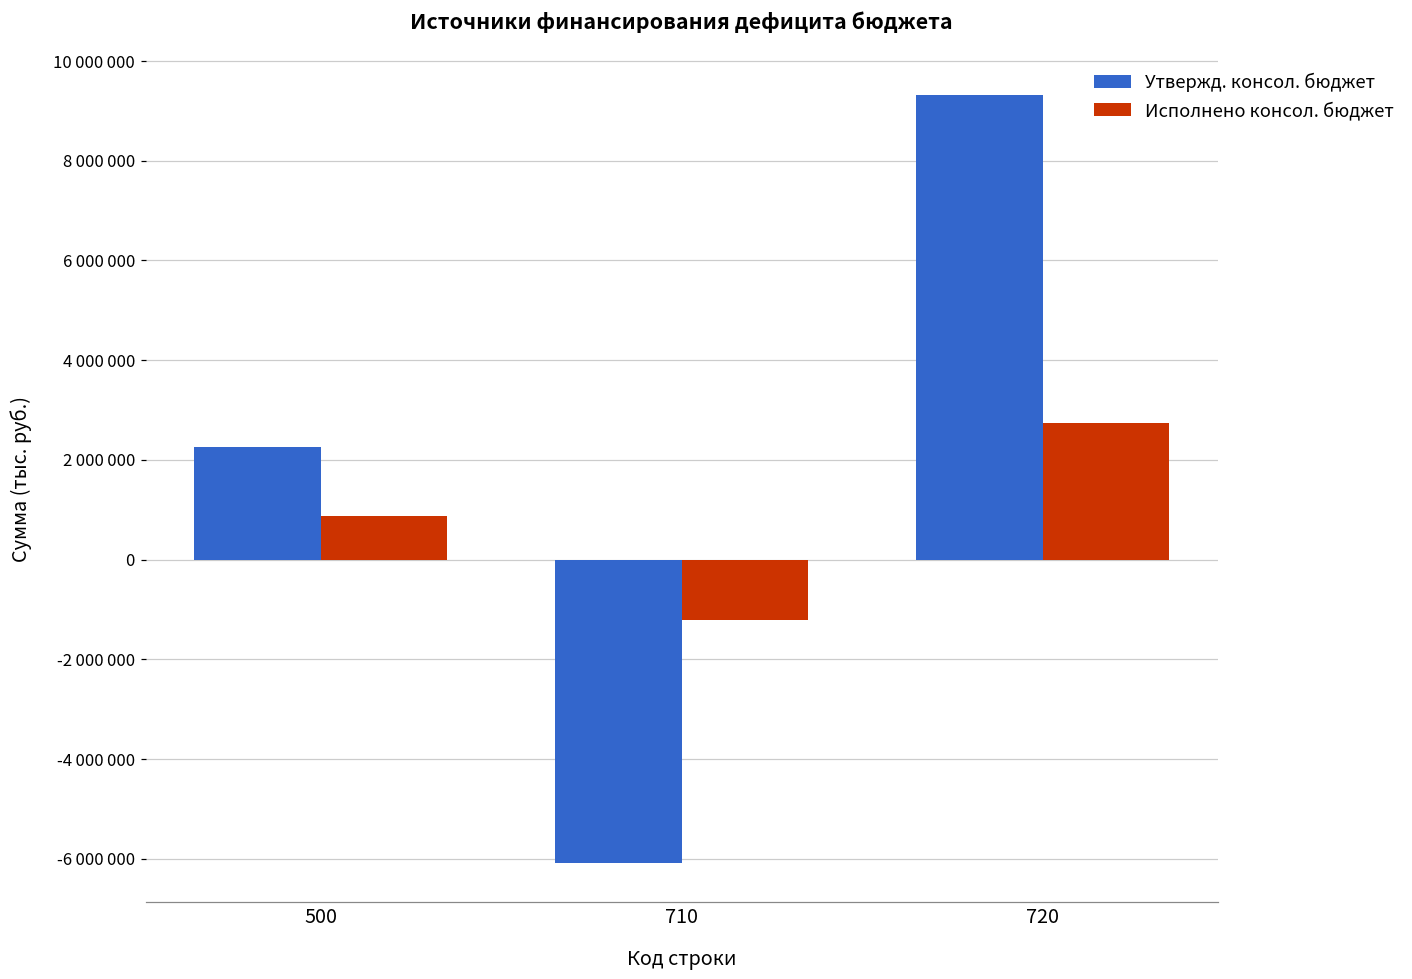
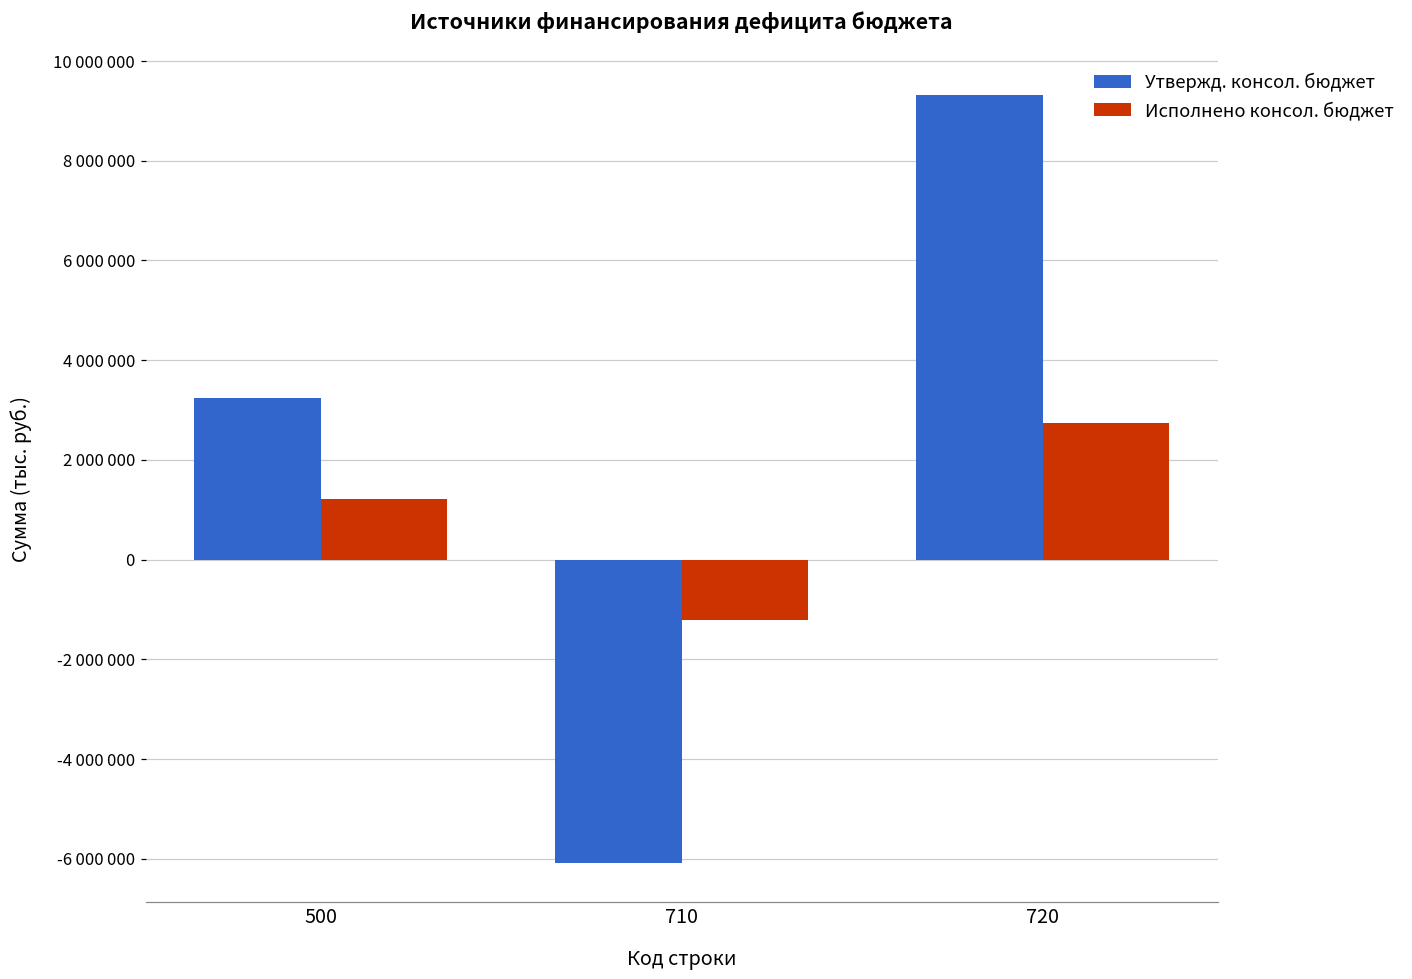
Утвержд. консол. бюджет, 500: 2300000 -> 3200000
Исполнено консол. бюджет, 500: 900000 -> 1200000
